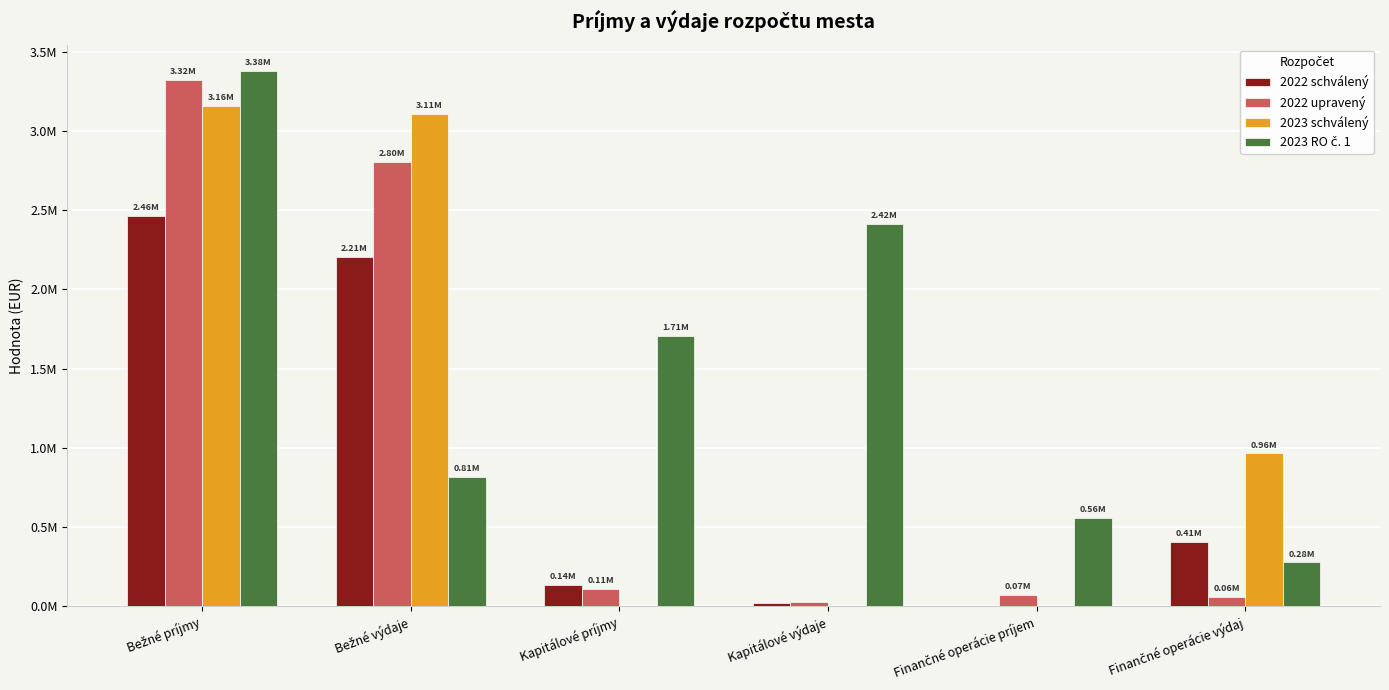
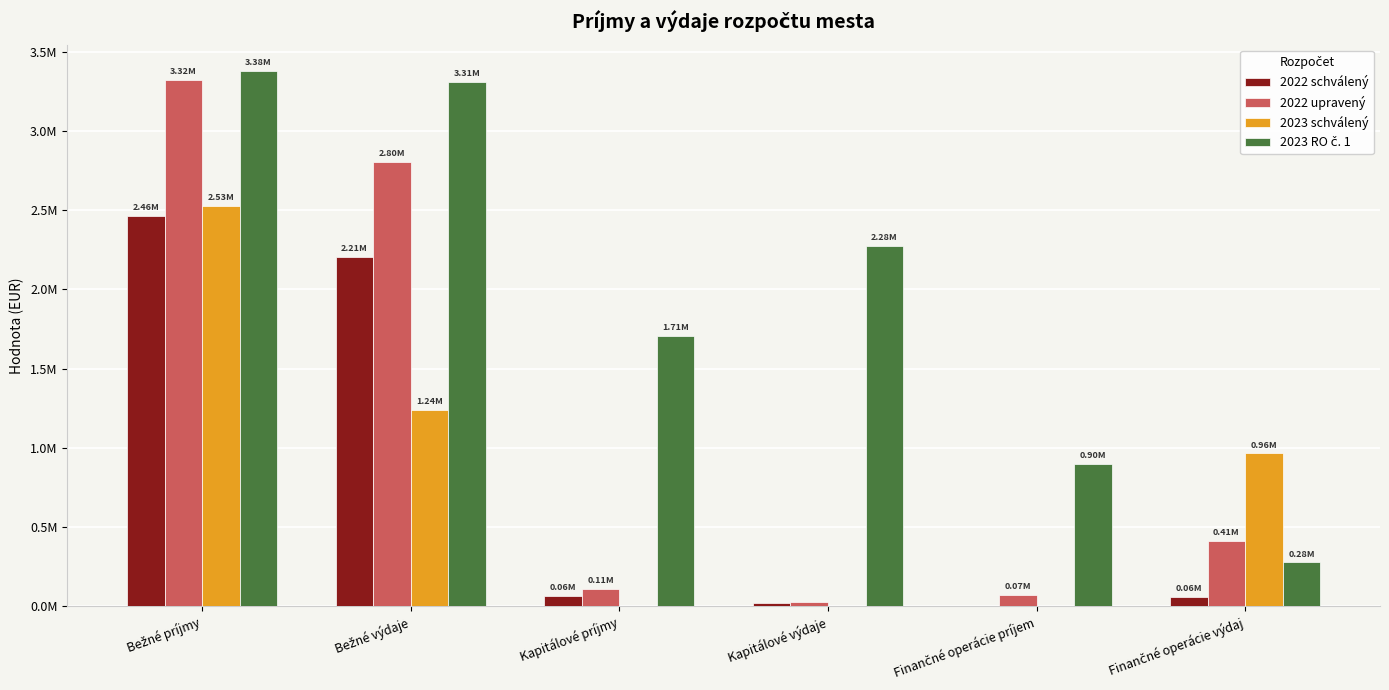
2023 schválený, Bežné príjmy: 3.16M -> 2.53M
2023 schválený, Bežné výdaje: 3.11M -> 1.24M
2023 RO č. 1, Bežné výdaje: 0.81M -> 3.31M
2022 schválený, Kapitálové príjmy: 0.14M -> 0.06M
2023 RO č. 1, Kapitálové výdaje: 2.42M -> 2.28M
2023 RO č. 1, Finančné operácie príjem: 0.56M -> 0.90M
2022 schválený, Finančné operácie výdaj: 0.41M -> 0.06M
2022 upravený, Finančné operácie výdaj: 0.06M -> 0.41M
